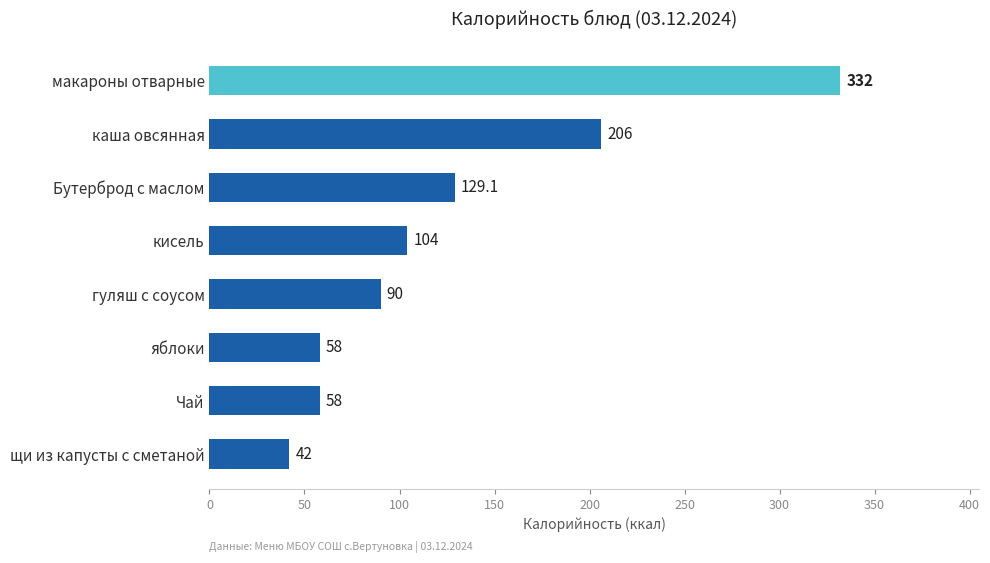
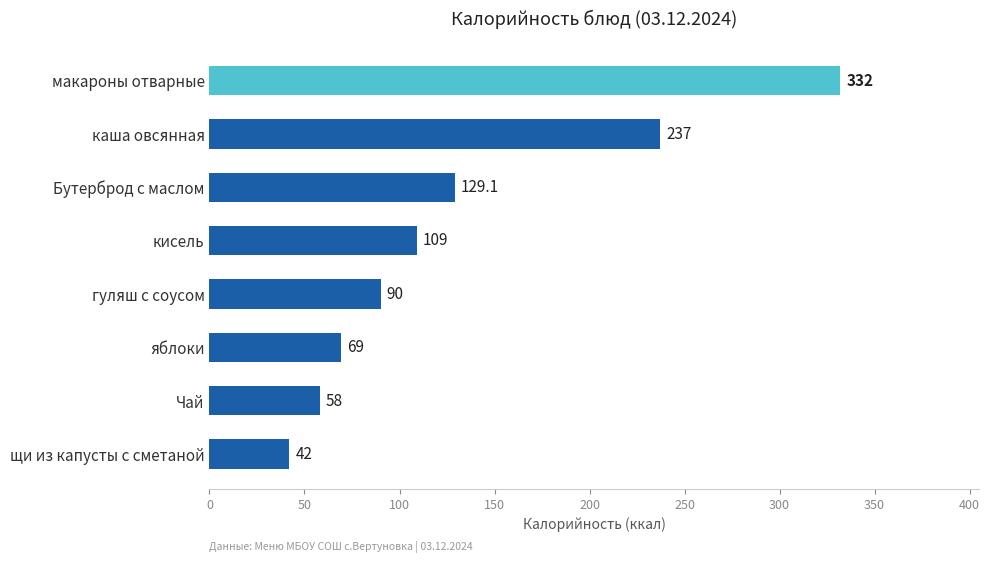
каша овсянная: 206 -> 237
кисель: 104 -> 109
яблоки: 58 -> 69
